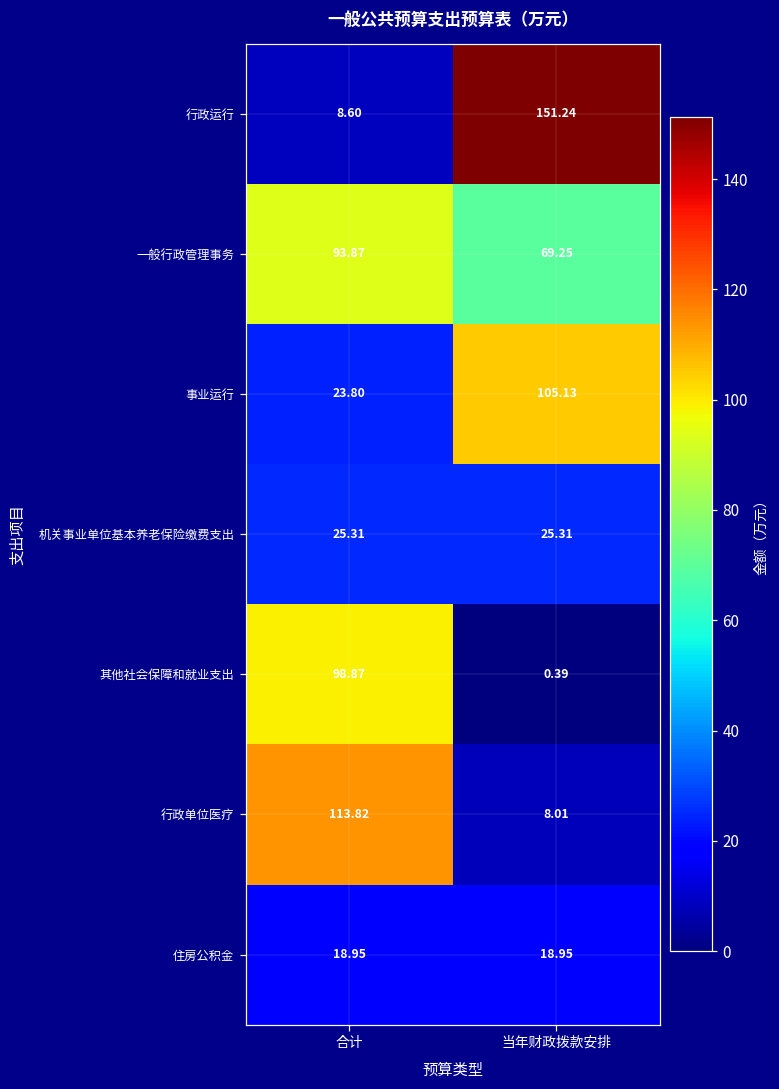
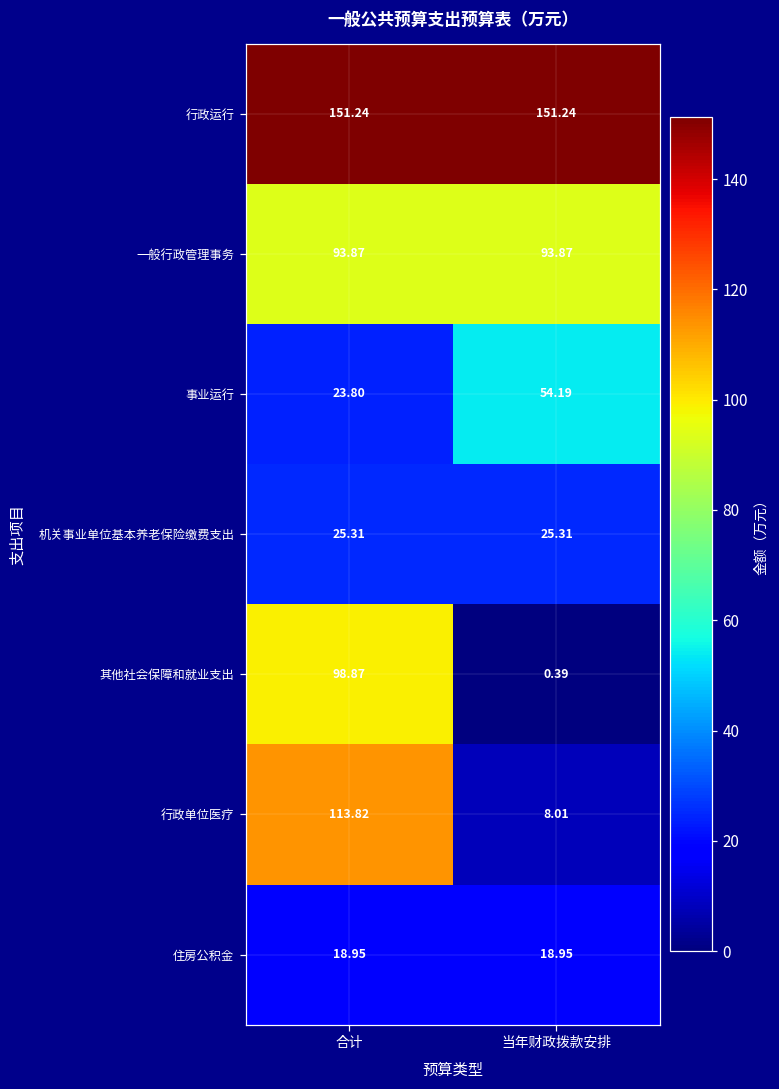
行政运行, 合计: 8.60 -> 151.24
一般行政管理事务, 当年财政拨款安排: 69.25 -> 93.87
事业运行, 当年财政拨款安排: 105.13 -> 54.19
